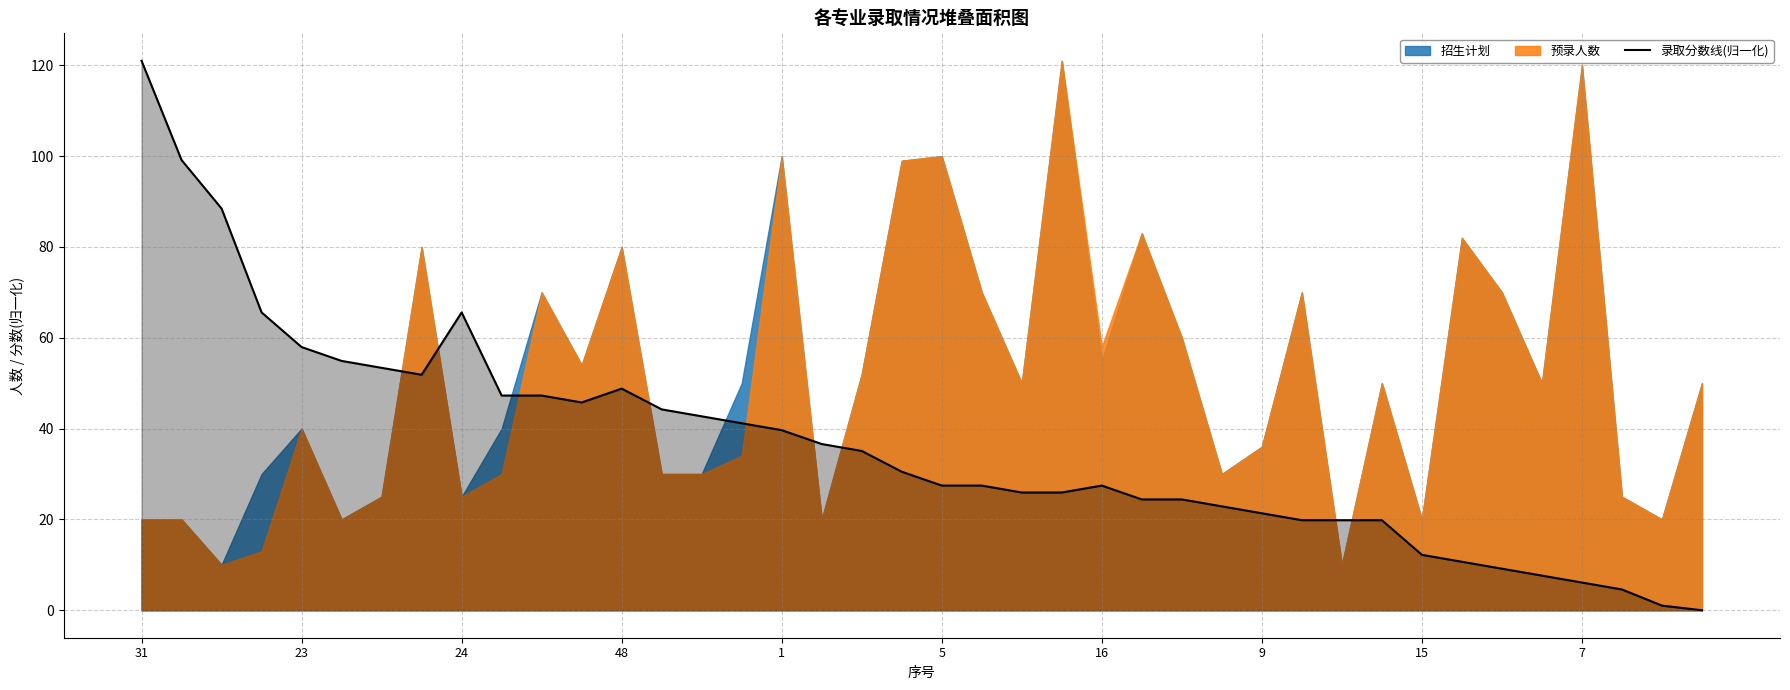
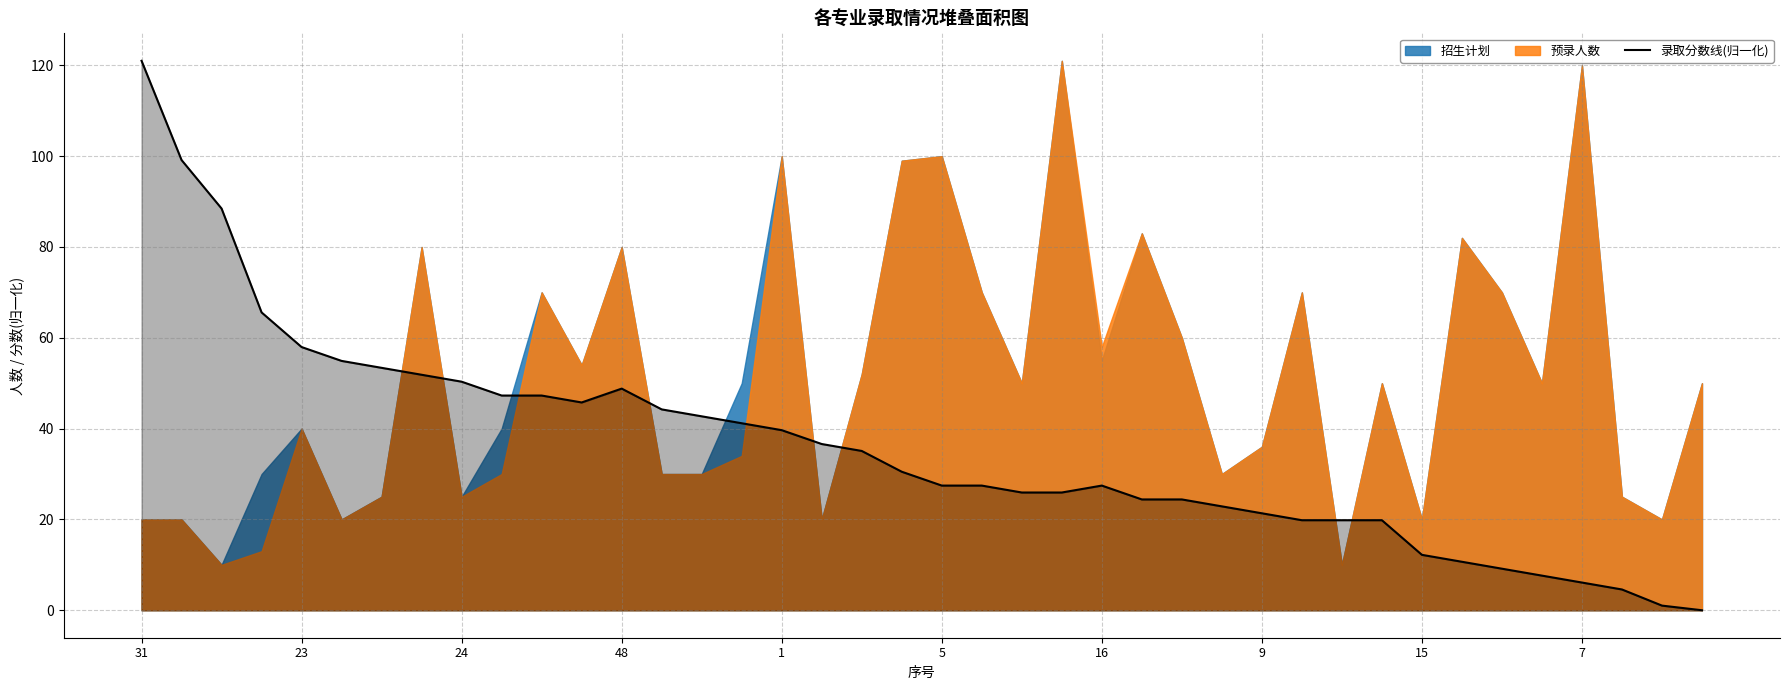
录取分数线(归一化), 24: 66 -> 50
